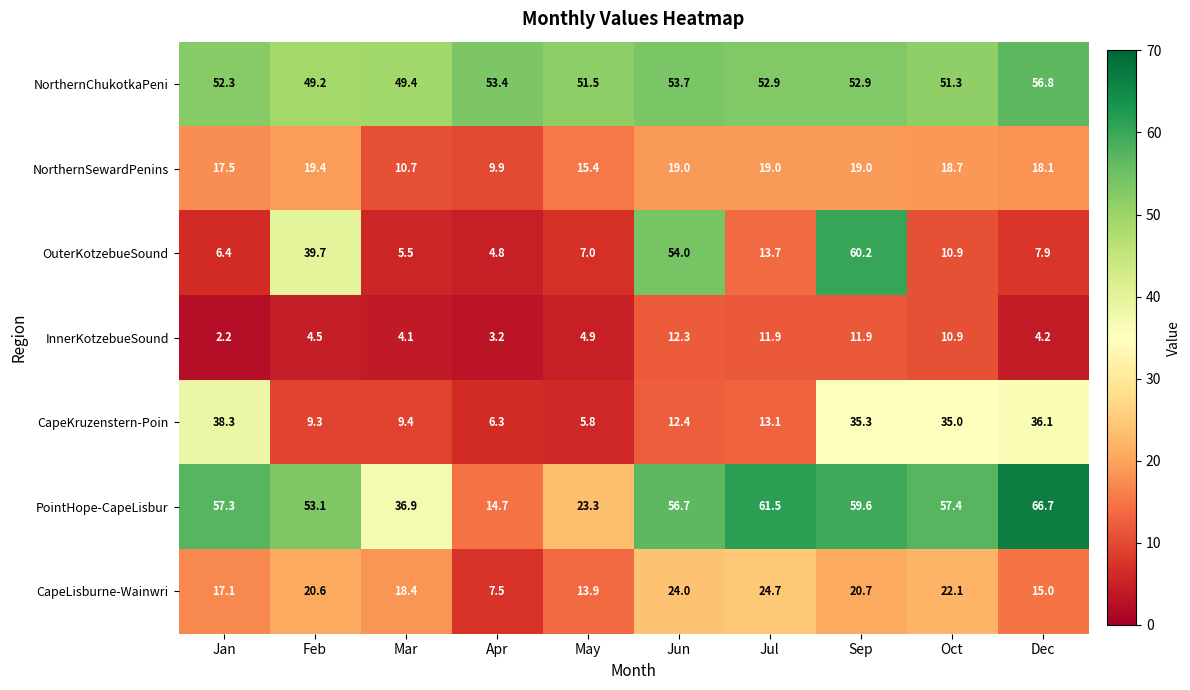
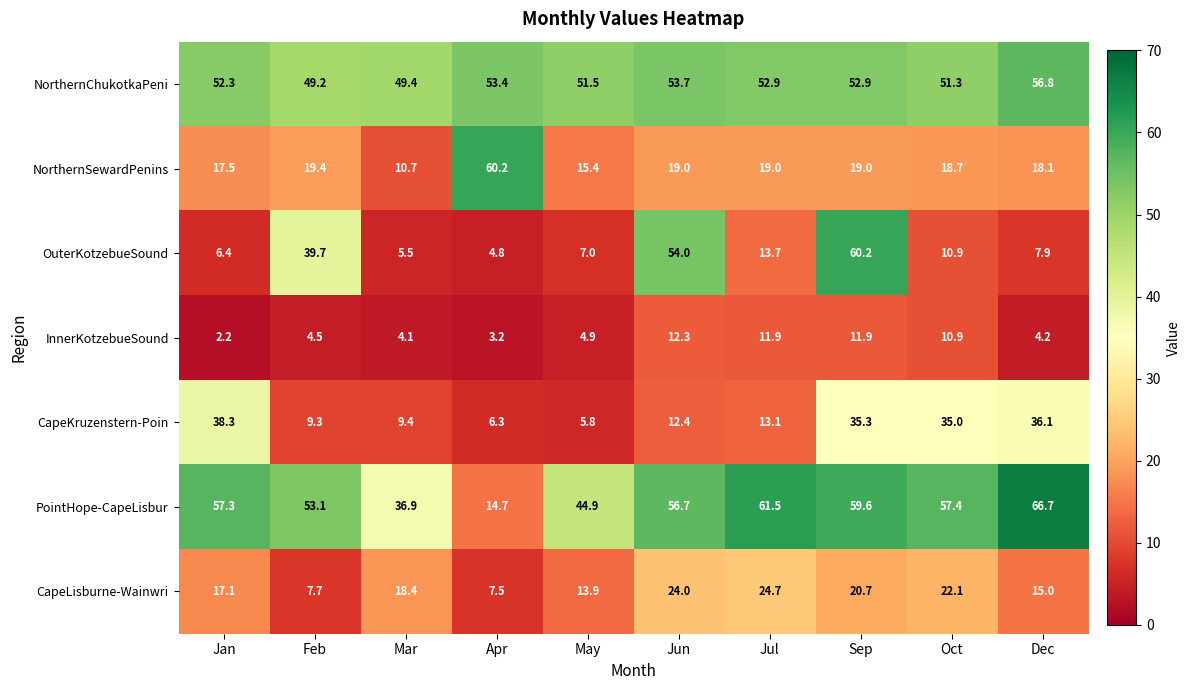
NorthernSewardPenins, Apr: 9.9 -> 60.2
PointHope-CapeLisbur, May: 23.3 -> 44.9
CapeLisburne-Wainwri, Feb: 20.6 -> 7.7
